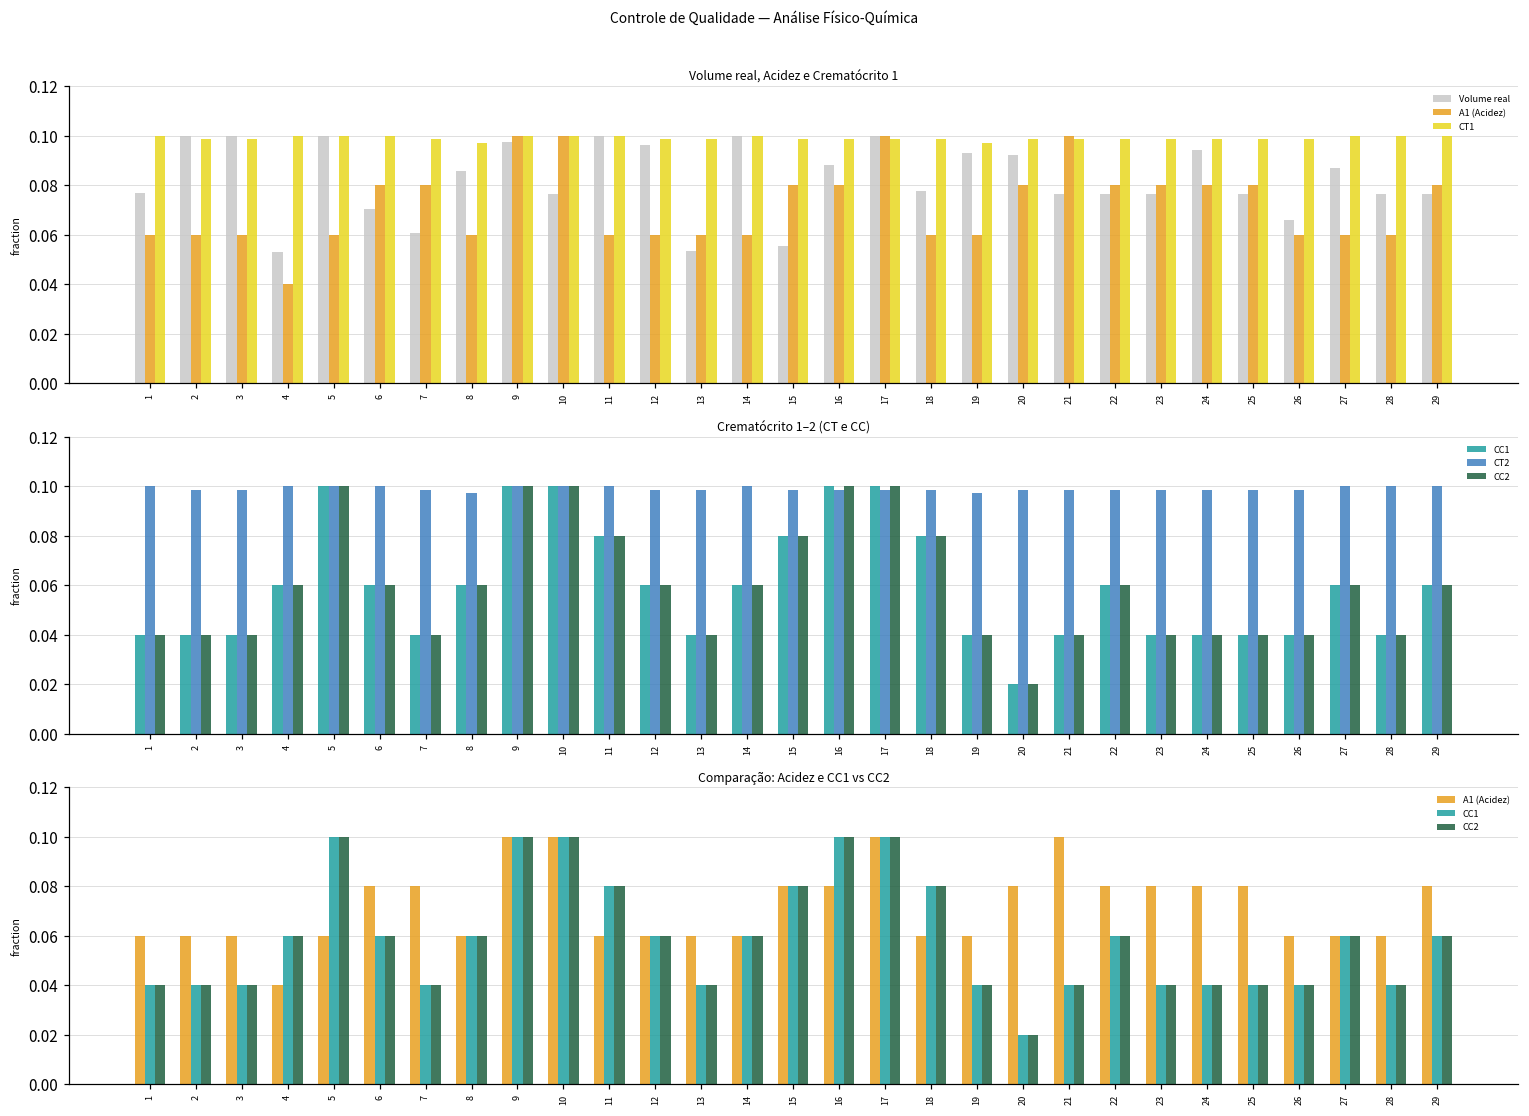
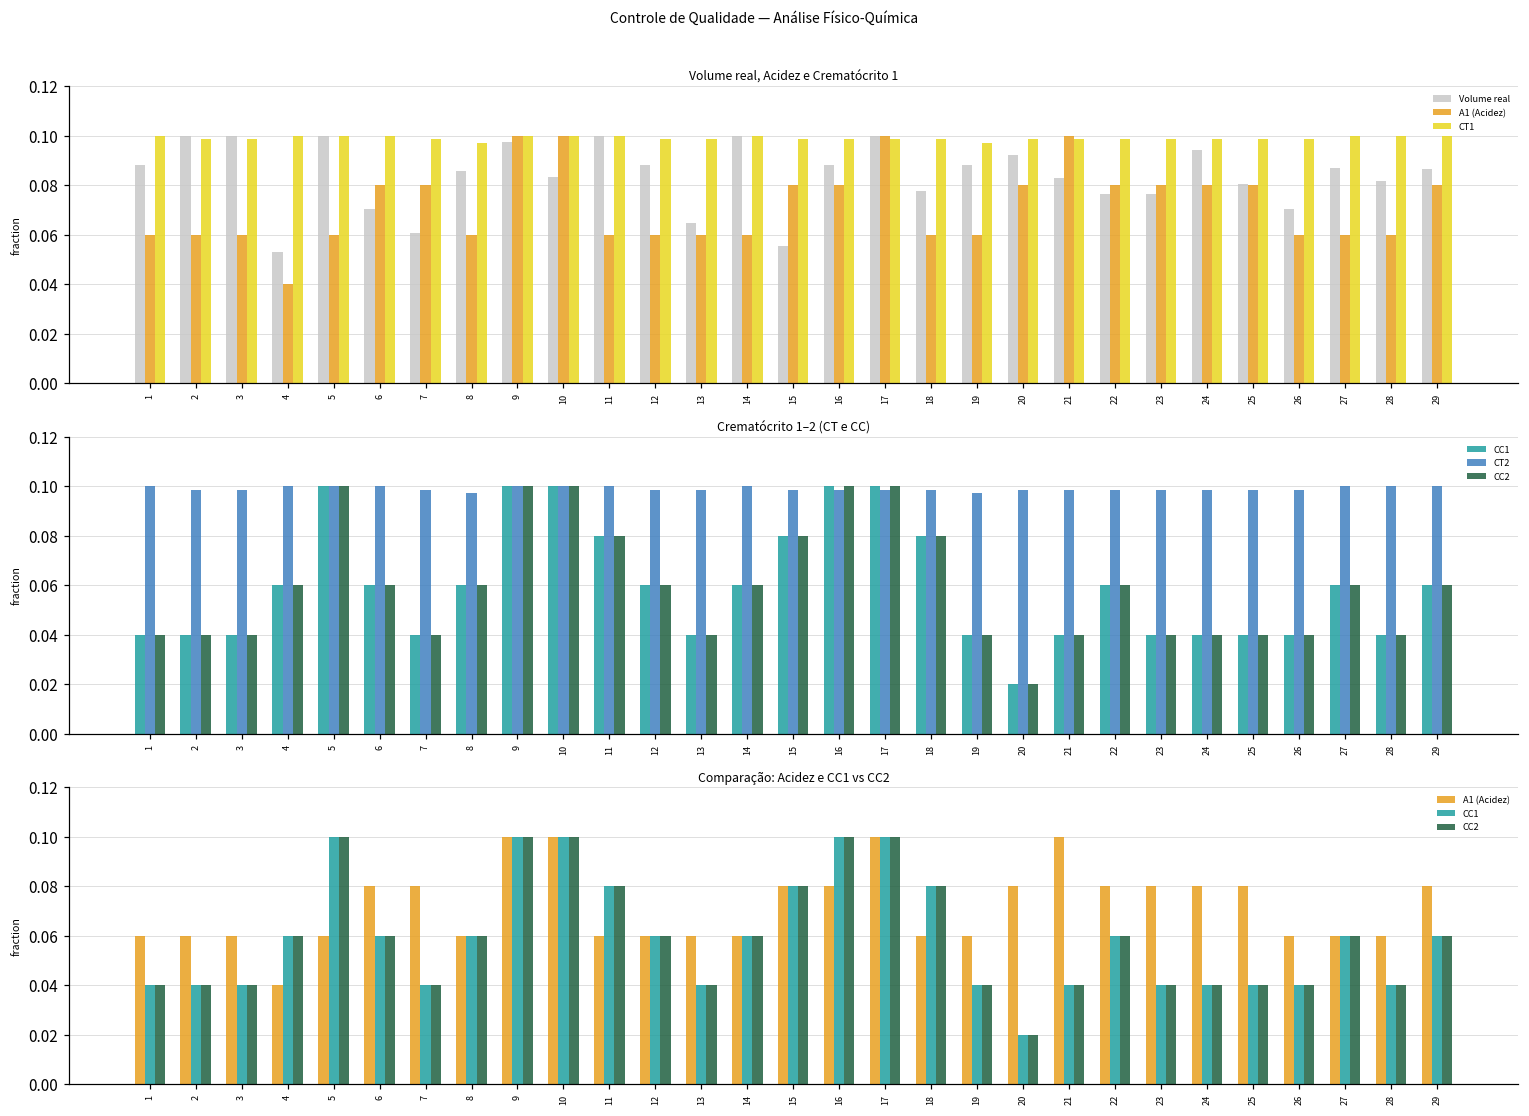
Volume real, Acidez e Crematócrito 1, Volume real, 1: 0.077 -> 0.088
Volume real, Acidez e Crematócrito 1, Volume real, 10: 0.076 -> 0.084
Volume real, Acidez e Crematócrito 1, Volume real, 12: 0.096 -> 0.088
Volume real, Acidez e Crematócrito 1, Volume real, 13: 0.054 -> 0.065
Volume real, Acidez e Crematócrito 1, Volume real, 19: 0.093 -> 0.088
Volume real, Acidez e Crematócrito 1, Volume real, 21: 0.076 -> 0.083
Volume real, Acidez e Crematócrito 1, Volume real, 25: 0.076 -> 0.081
Volume real, Acidez e Crematócrito 1, Volume real, 26: 0.066 -> 0.071
Volume real, Acidez e Crematócrito 1, Volume real, 28: 0.076 -> 0.082
Volume real, Acidez e Crematócrito 1, Volume real, 29: 0.076 -> 0.086
